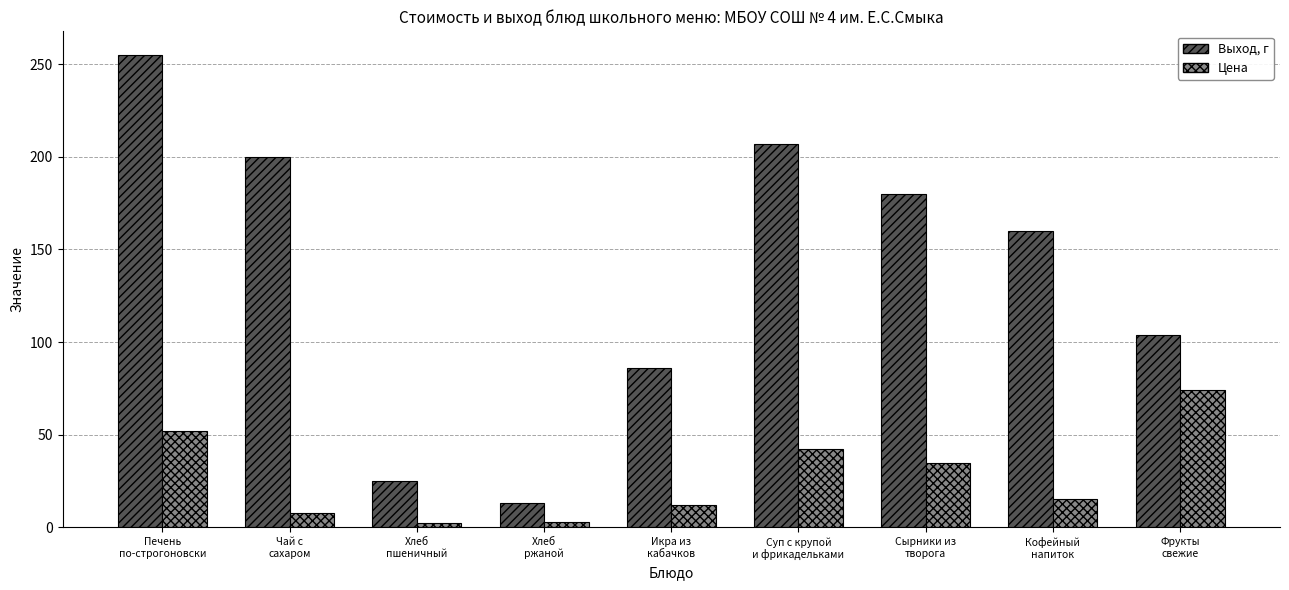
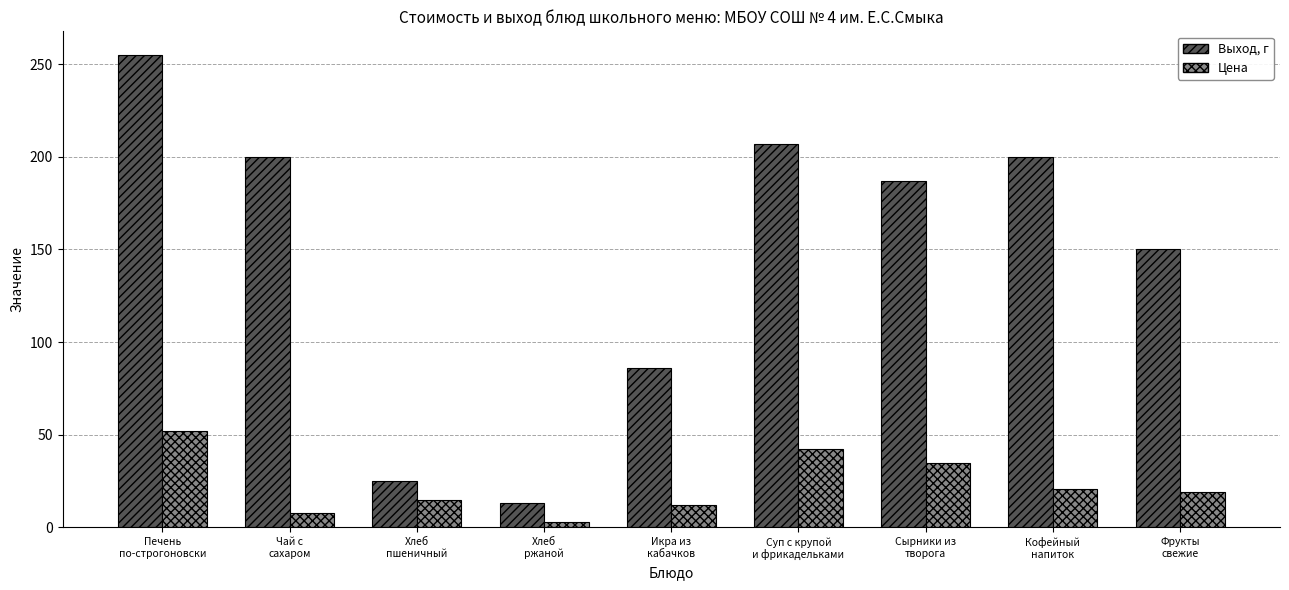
Цена, Хлеб пшеничный: 2 -> 15
Выход, г, Сырники из творога: 180 -> 187
Выход, г, Кофейный напиток: 160 -> 200
Цена, Кофейный напиток: 15 -> 21
Выход, г, Фрукты свежие: 104 -> 150
Цена, Фрукты свежие: 74 -> 19
